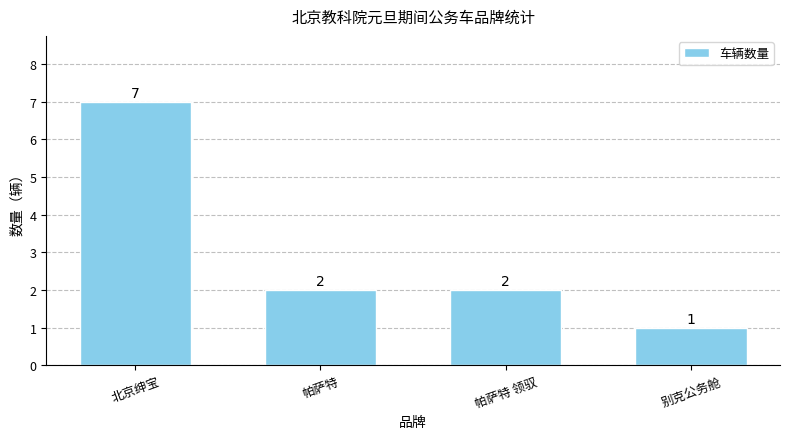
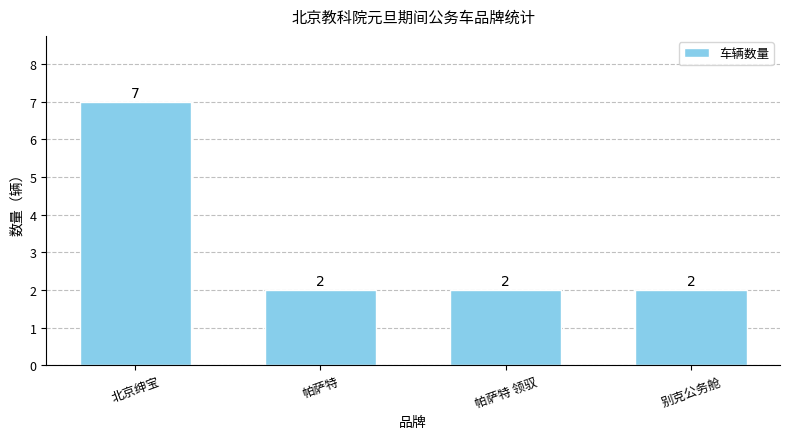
别克公务舱: 1 -> 2
